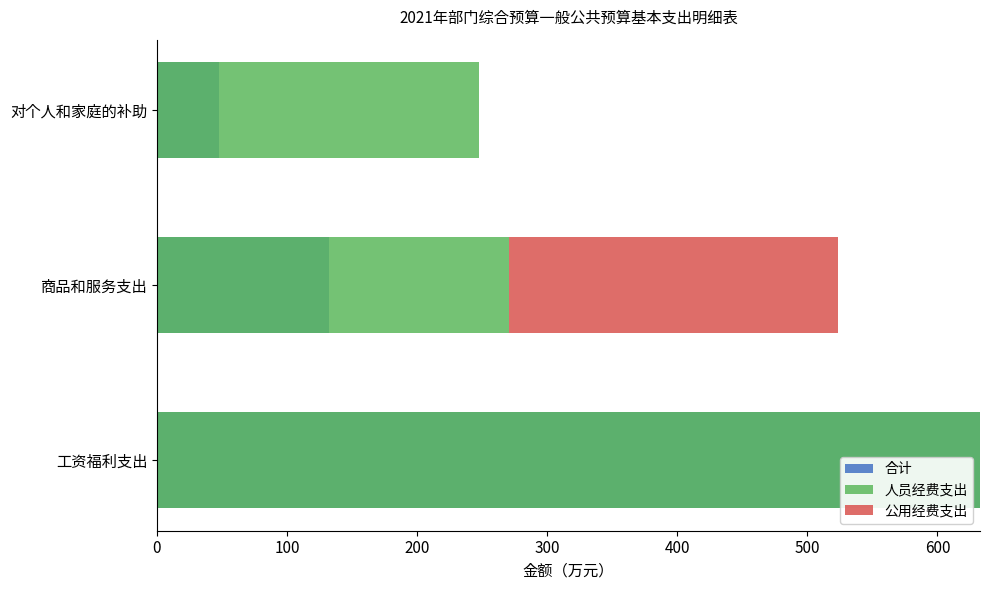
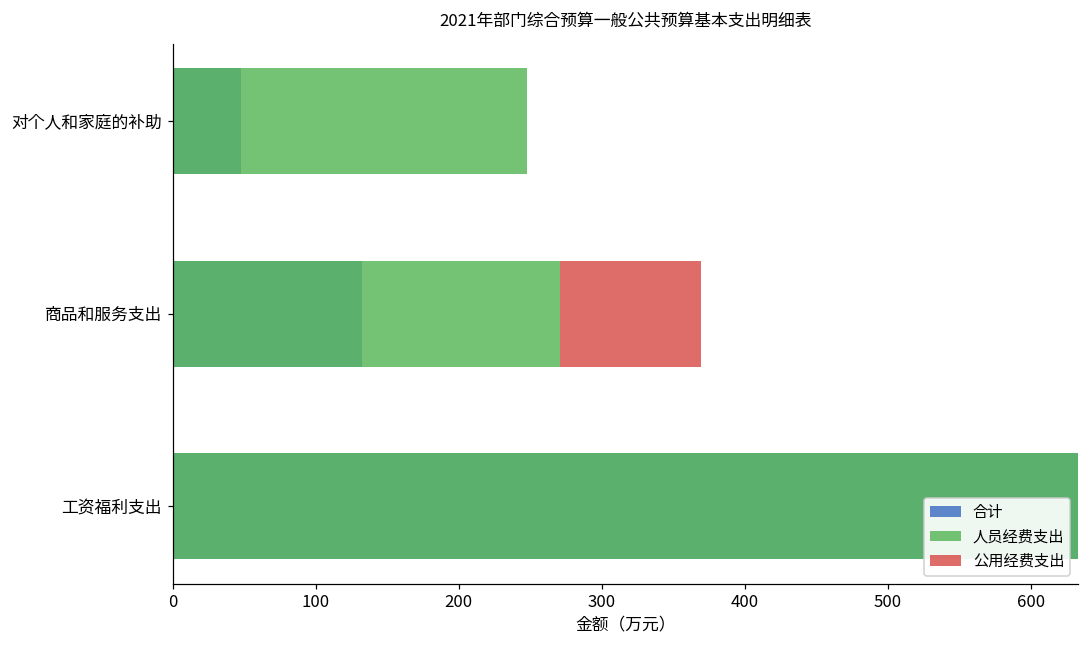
公用经费支出, 商品和服务支出: 253 -> 99
